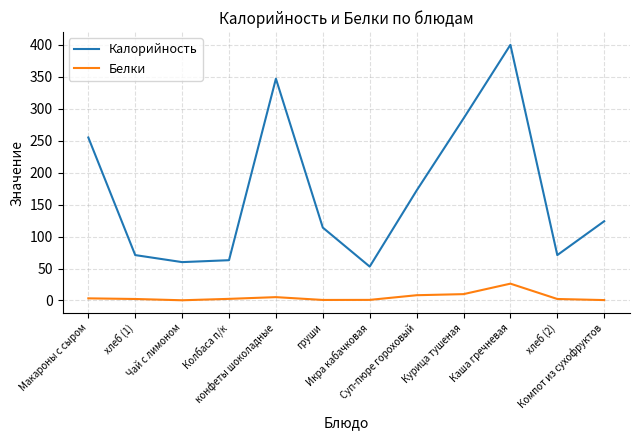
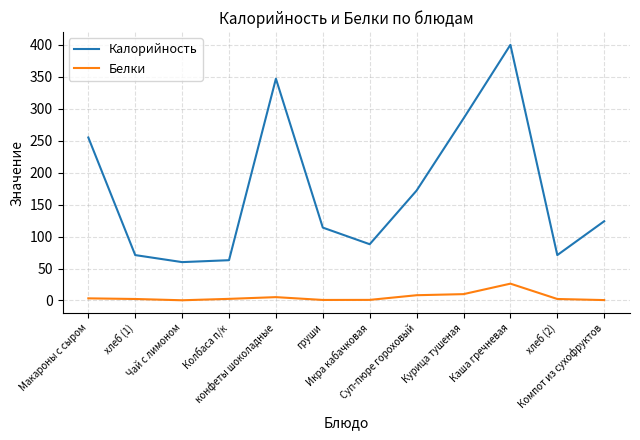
Калорийность, Икра кабачковая: 50 -> 90
